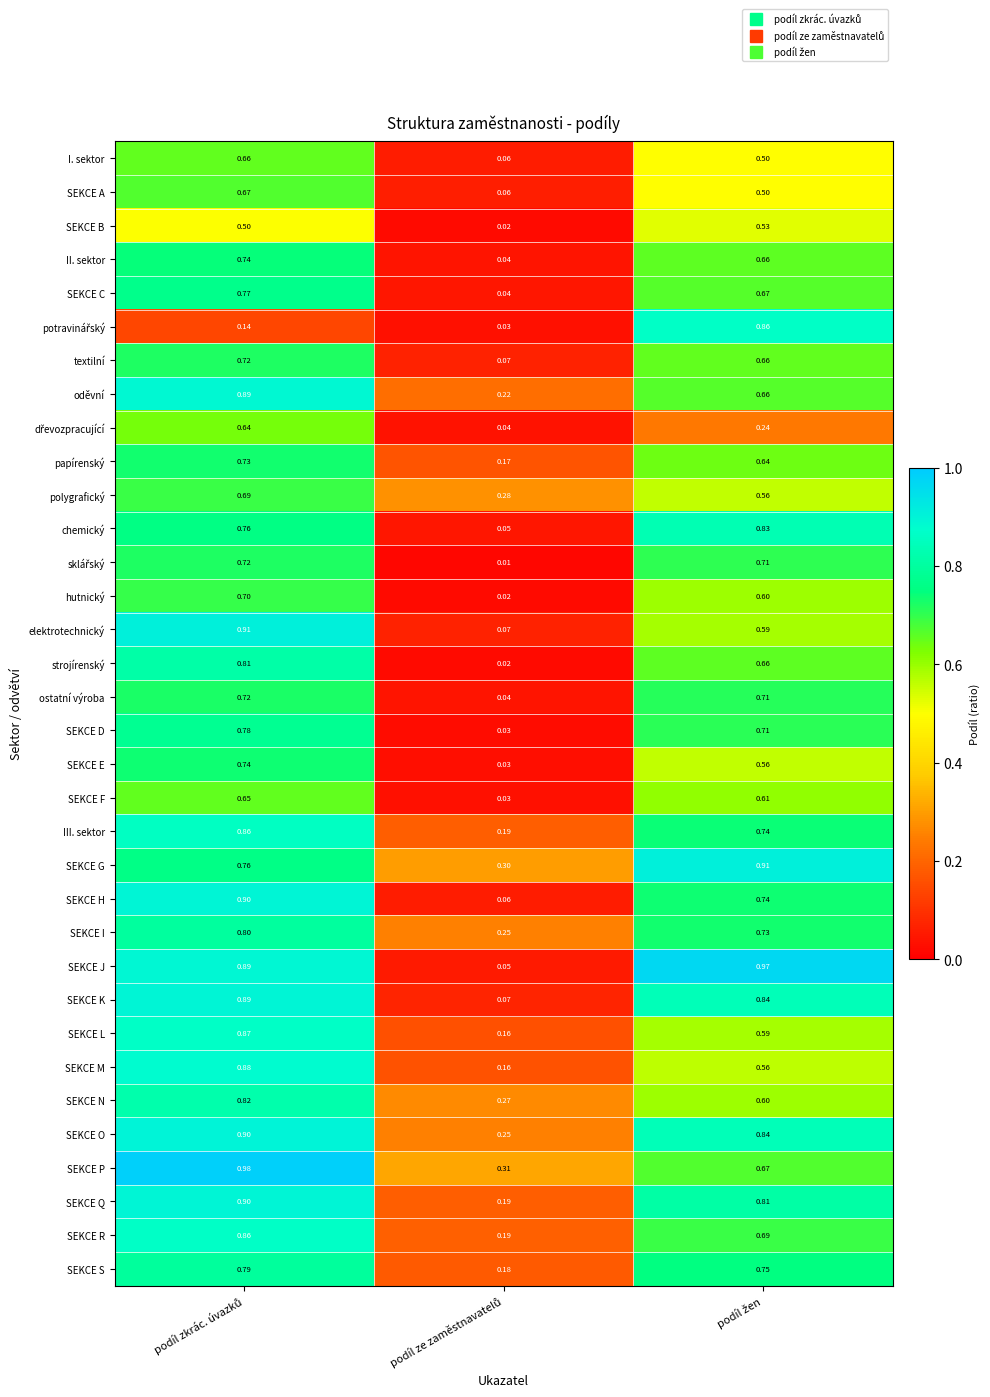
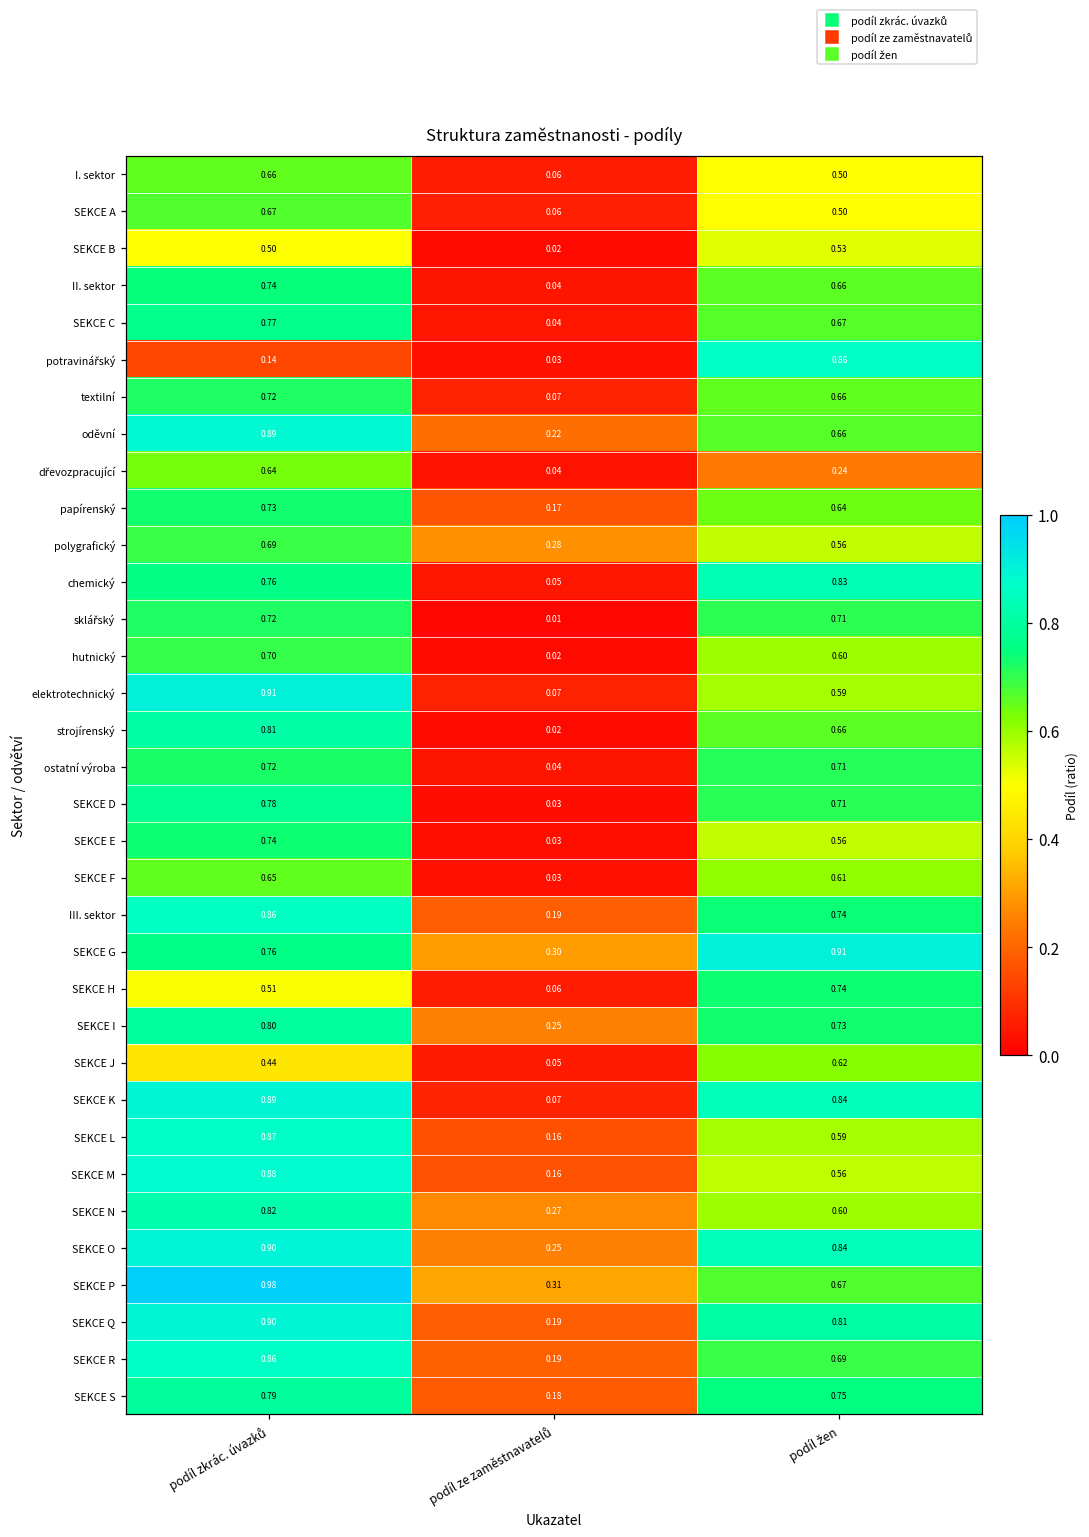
SEKCE H, podíl zkrác. úvazků: 0.90 -> 0.51
SEKCE J, podíl zkrác. úvazků: 0.89 -> 0.44
SEKCE J, podíl žen: 0.97 -> 0.62
